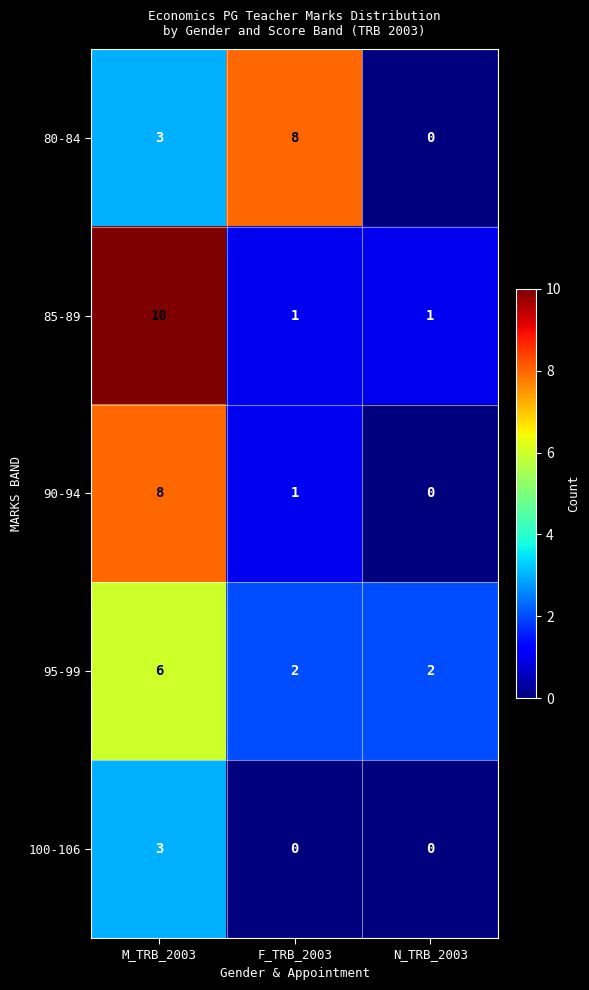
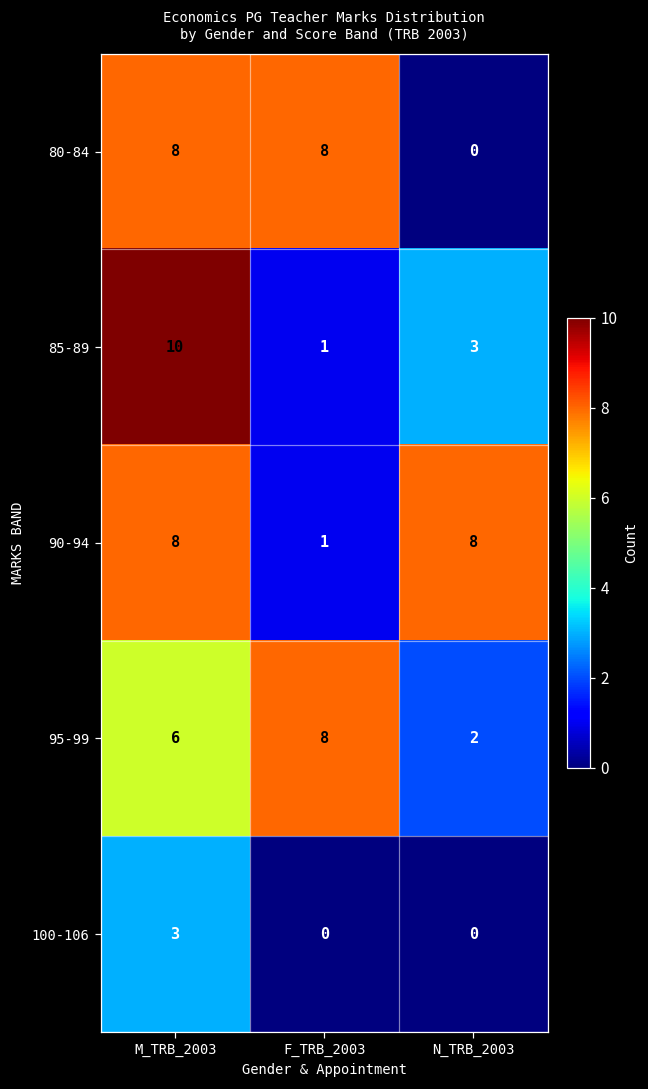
80-84, M_TRB_2003: 3 -> 8
85-89, N_TRB_2003: 1 -> 3
90-94, N_TRB_2003: 0 -> 8
95-99, F_TRB_2003: 2 -> 8
